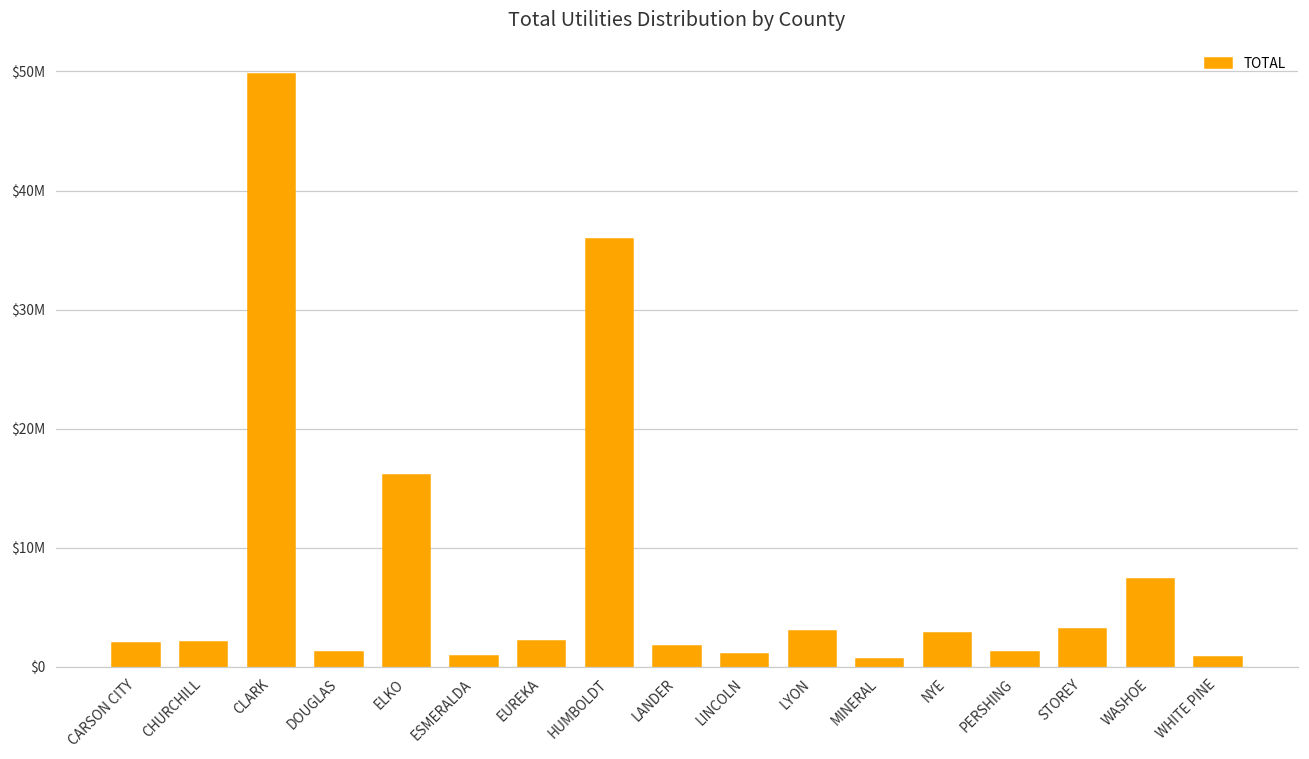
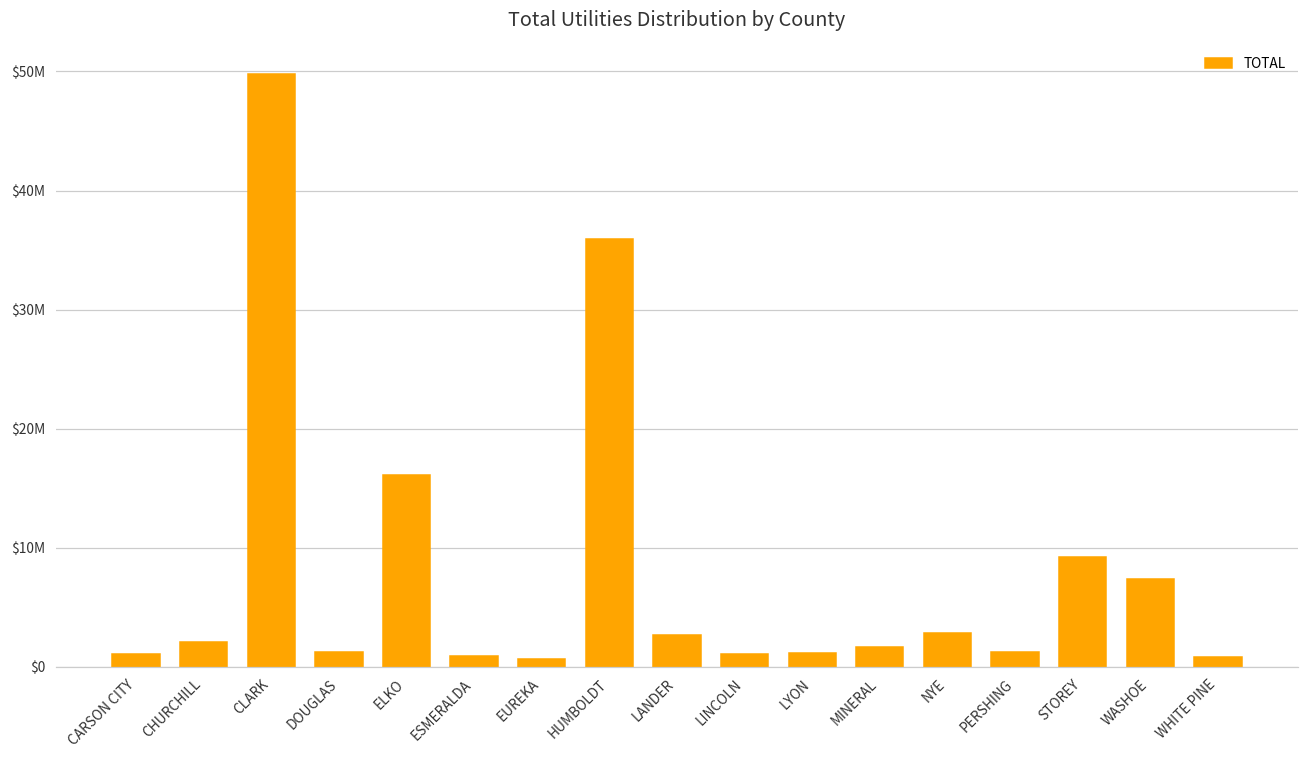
CARSON CITY: $2000000 -> $1100000
EUREKA: $2200000 -> $700000
LANDER: $1800000 -> $2600000
LYON: $3000000 -> $1200000
MINERAL: $600000 -> $1600000
STOREY: $3200000 -> $9200000
